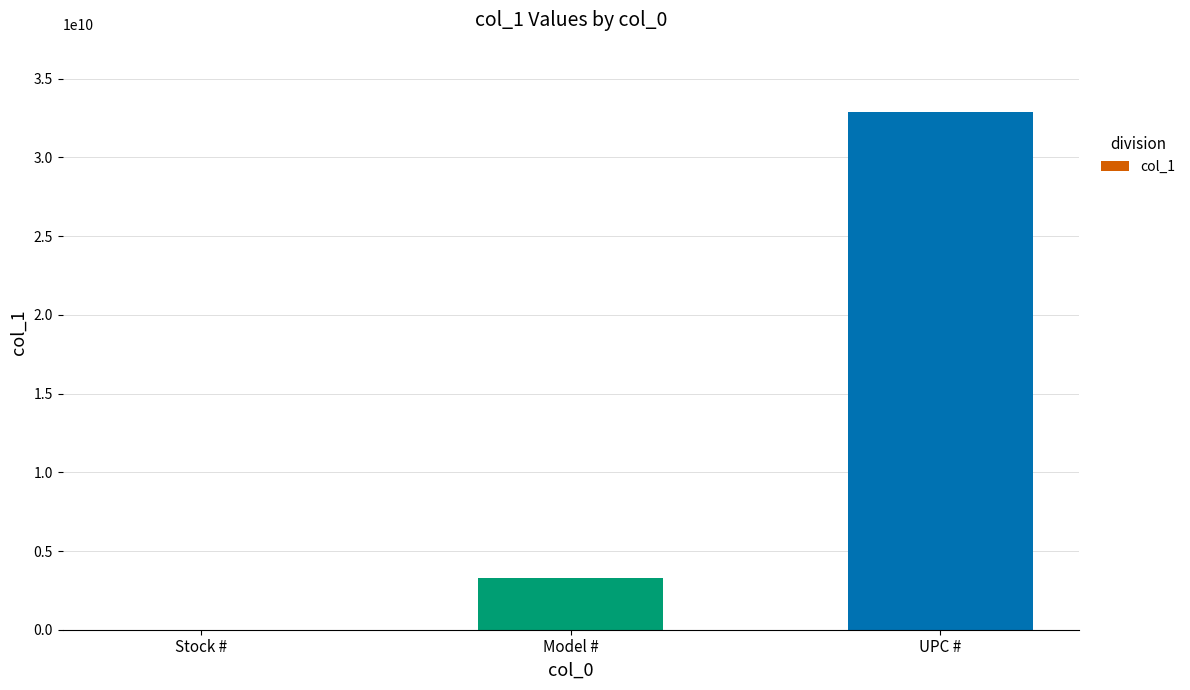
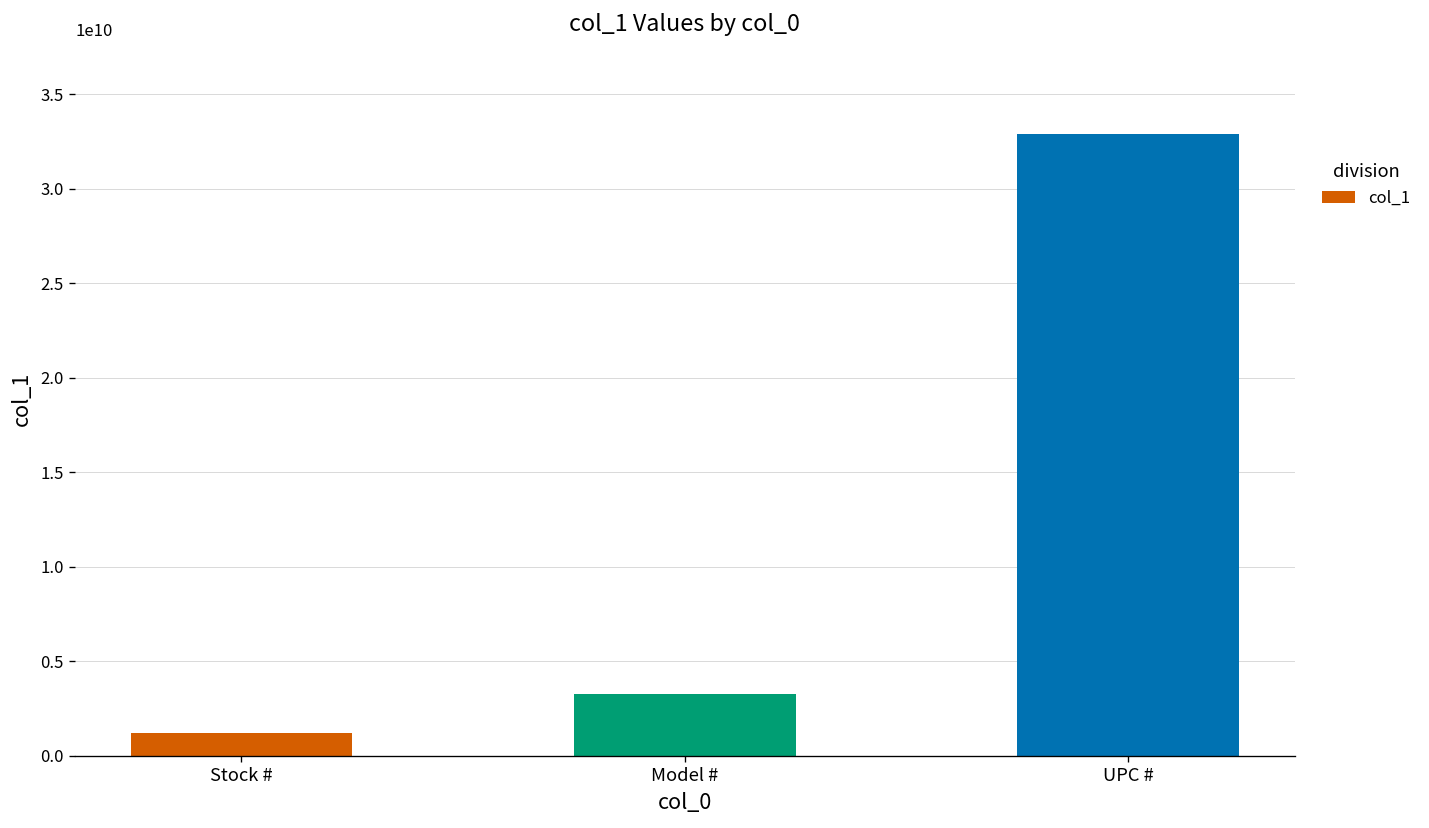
Stock #: 0 -> 1200000000
